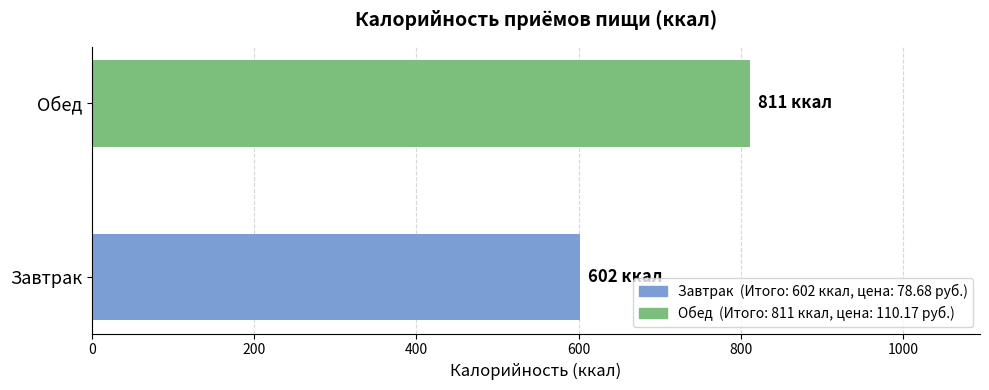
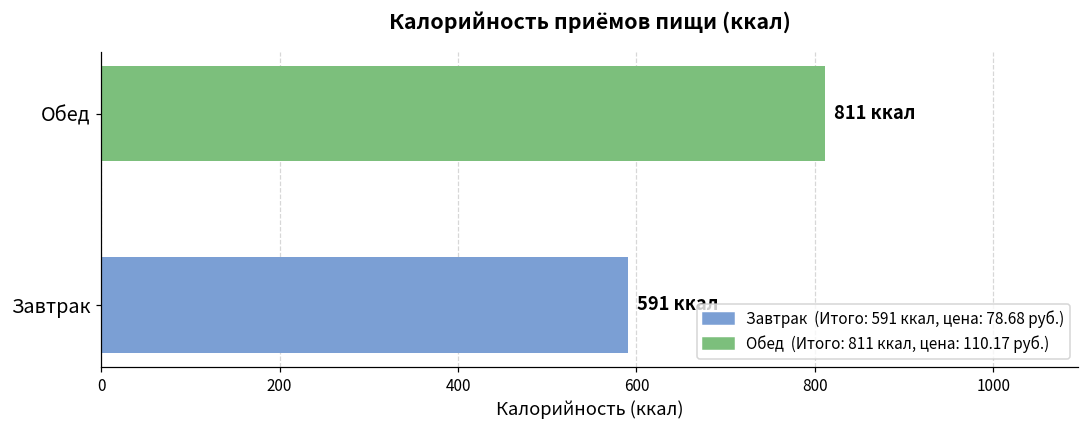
Завтрак: 602 -> 591
